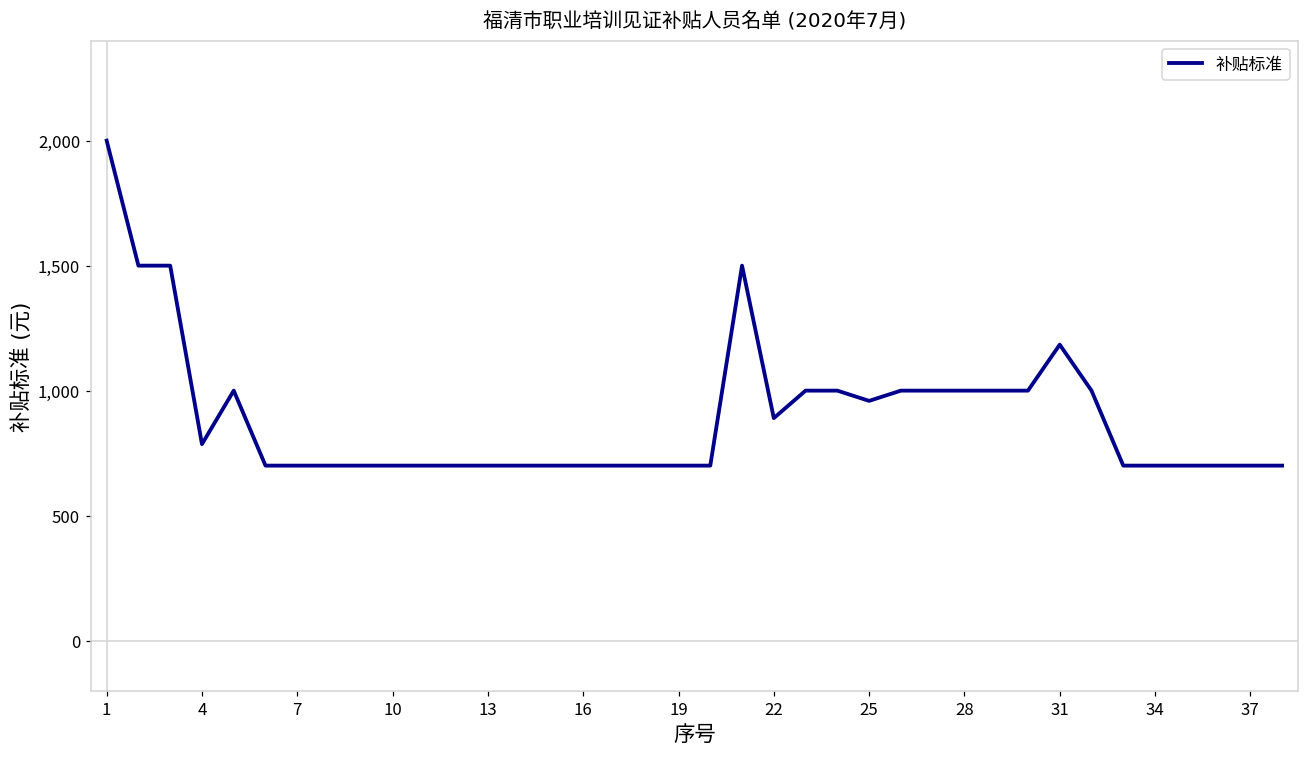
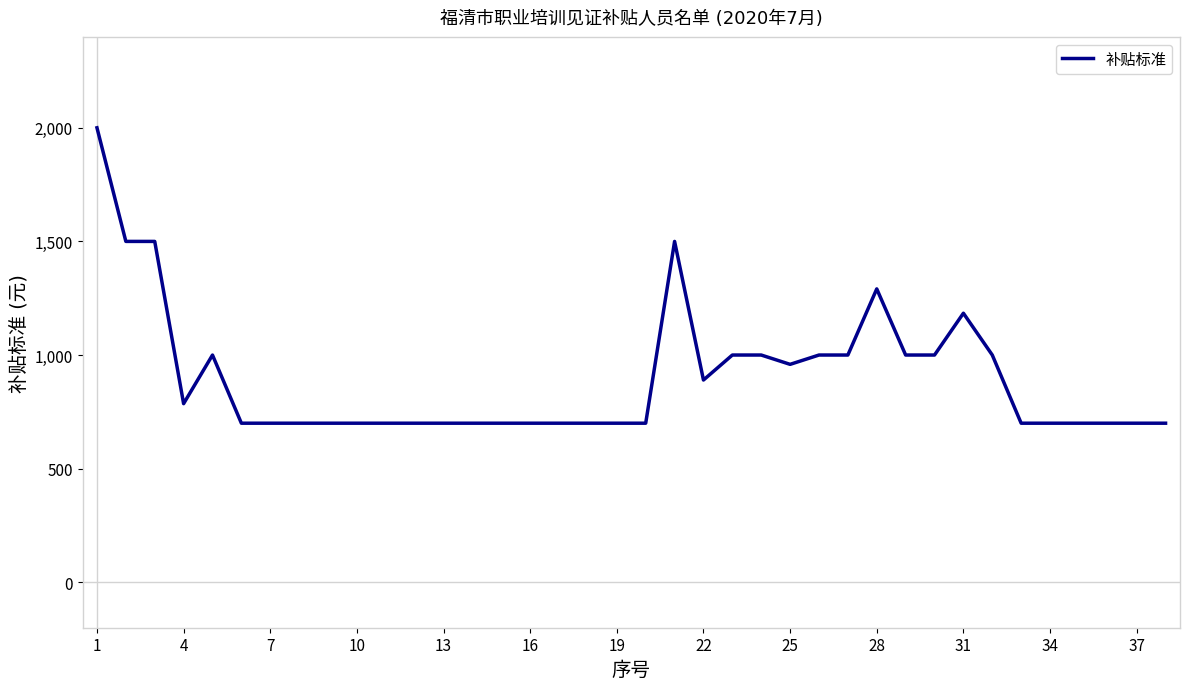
28: 1,000 -> 1,290
